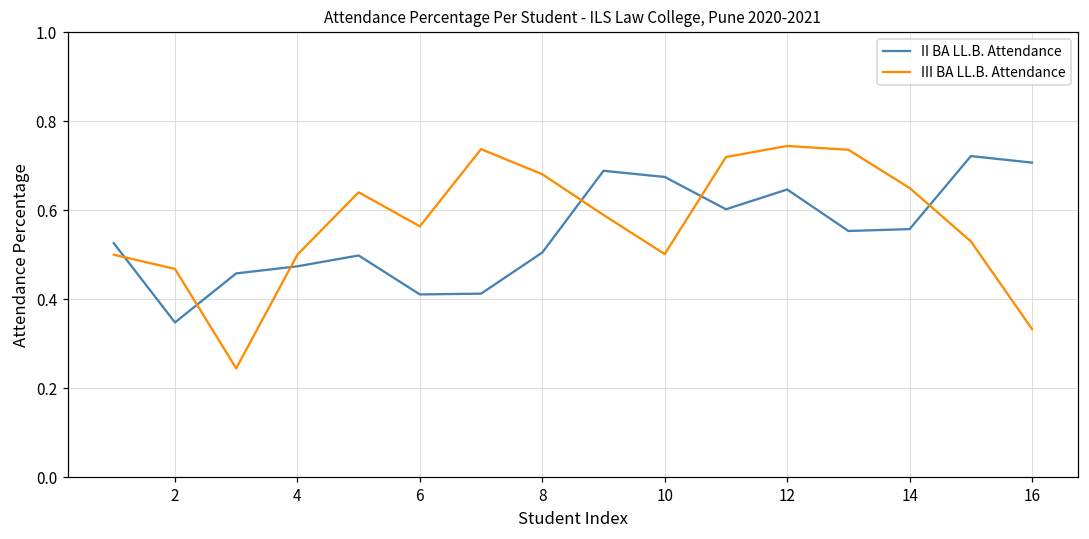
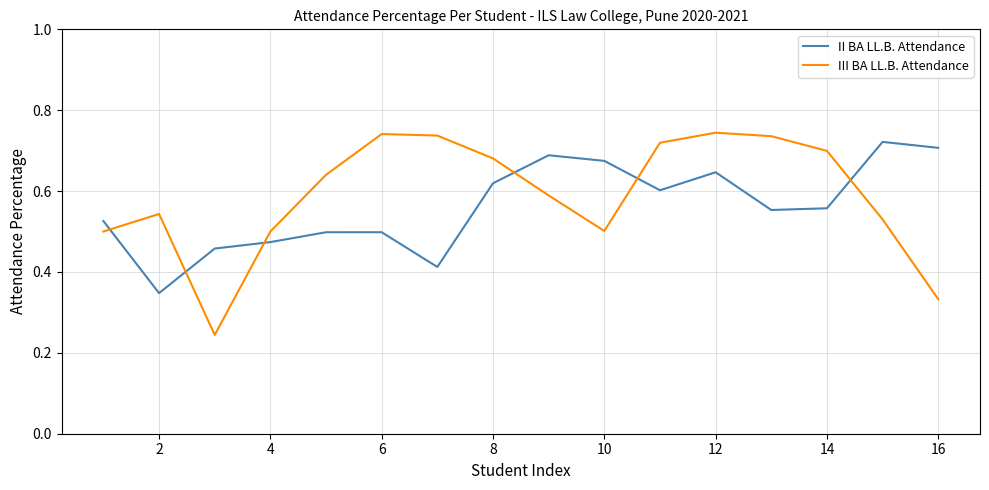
III BA LL.B. Attendance, 2: 0.47 -> 0.54
II BA LL.B. Attendance, 6: 0.41 -> 0.50
III BA LL.B. Attendance, 6: 0.56 -> 0.74
II BA LL.B. Attendance, 8: 0.50 -> 0.62
III BA LL.B. Attendance, 14: 0.65 -> 0.70
